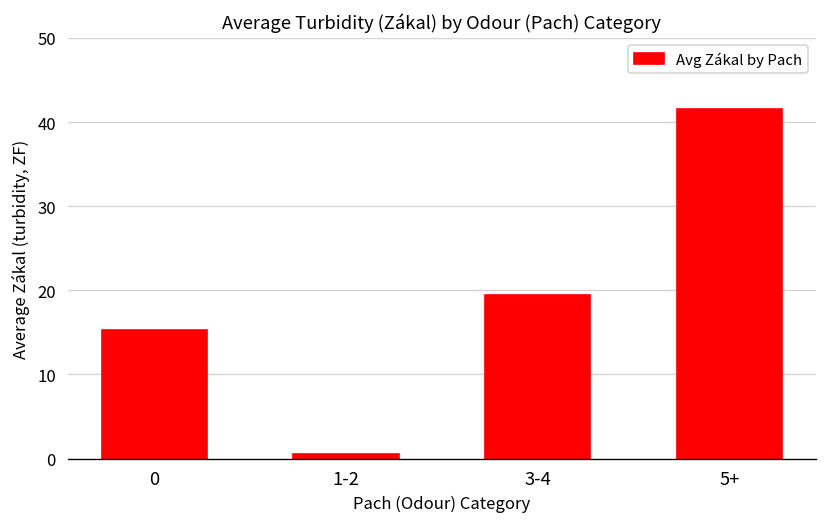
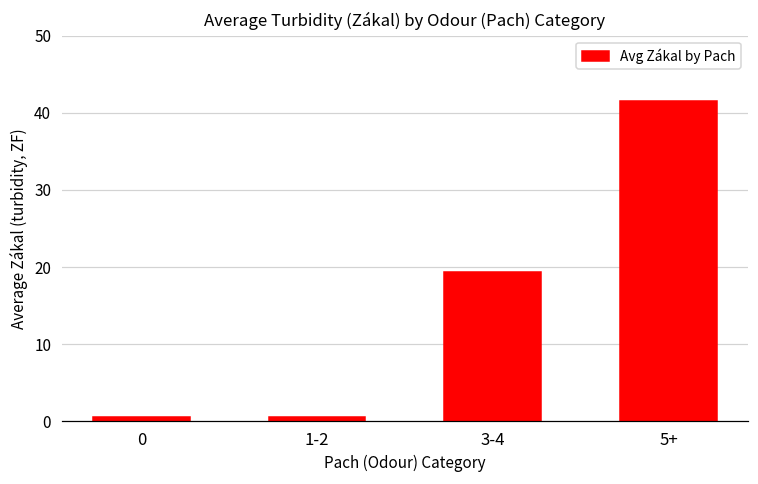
0: 15 -> 1
